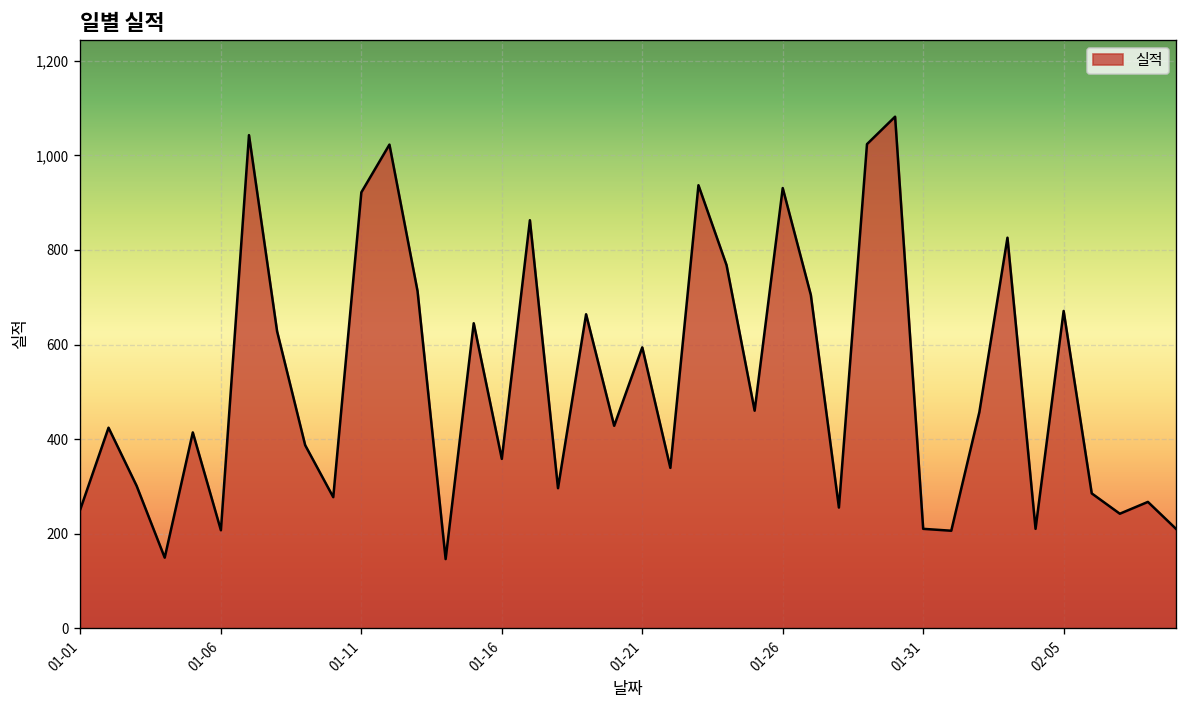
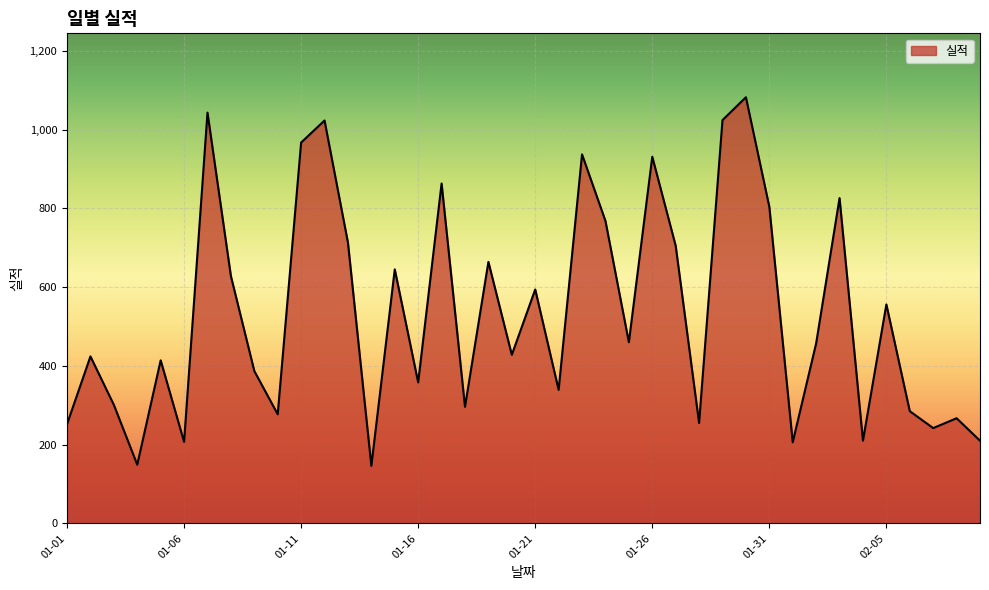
01-11: 920 -> 970
01-31: 210 -> 800
02-05: 670 -> 560
